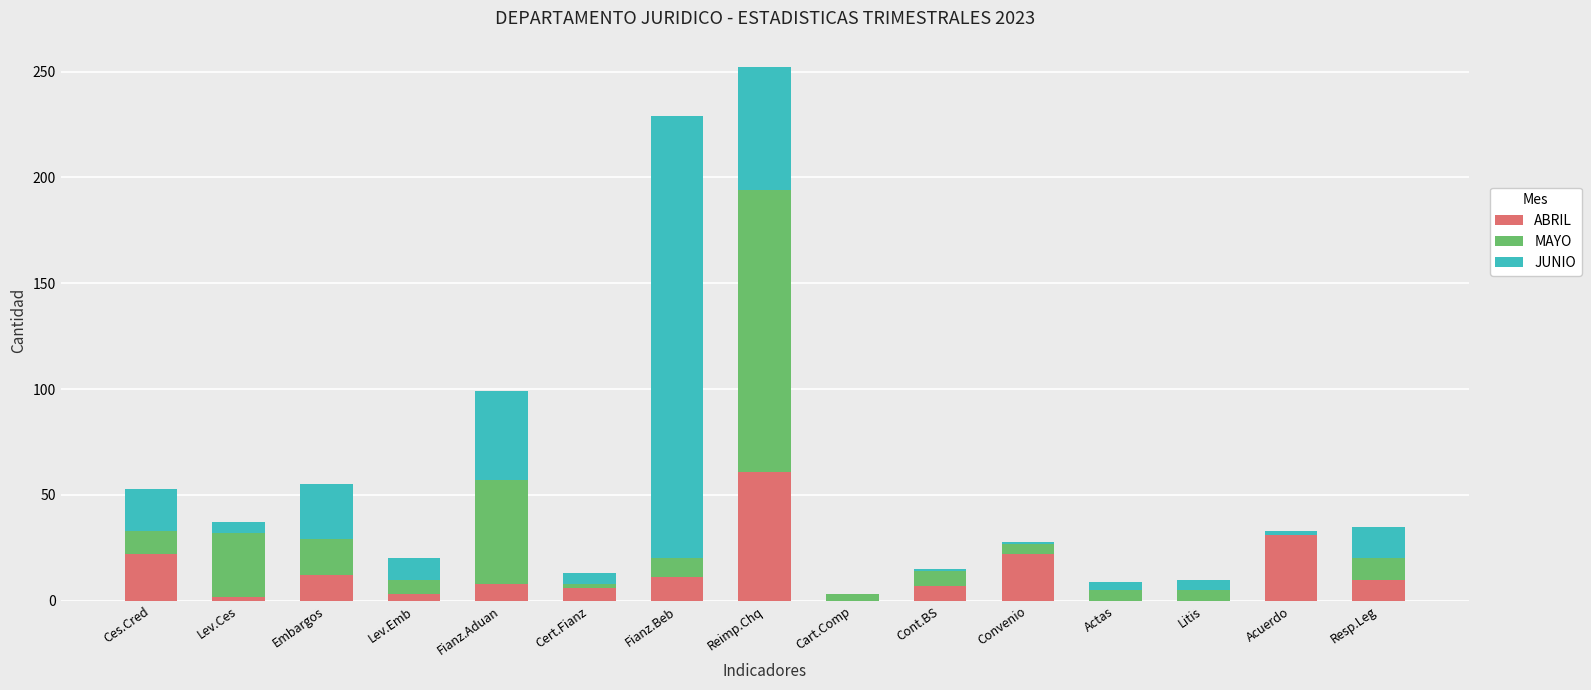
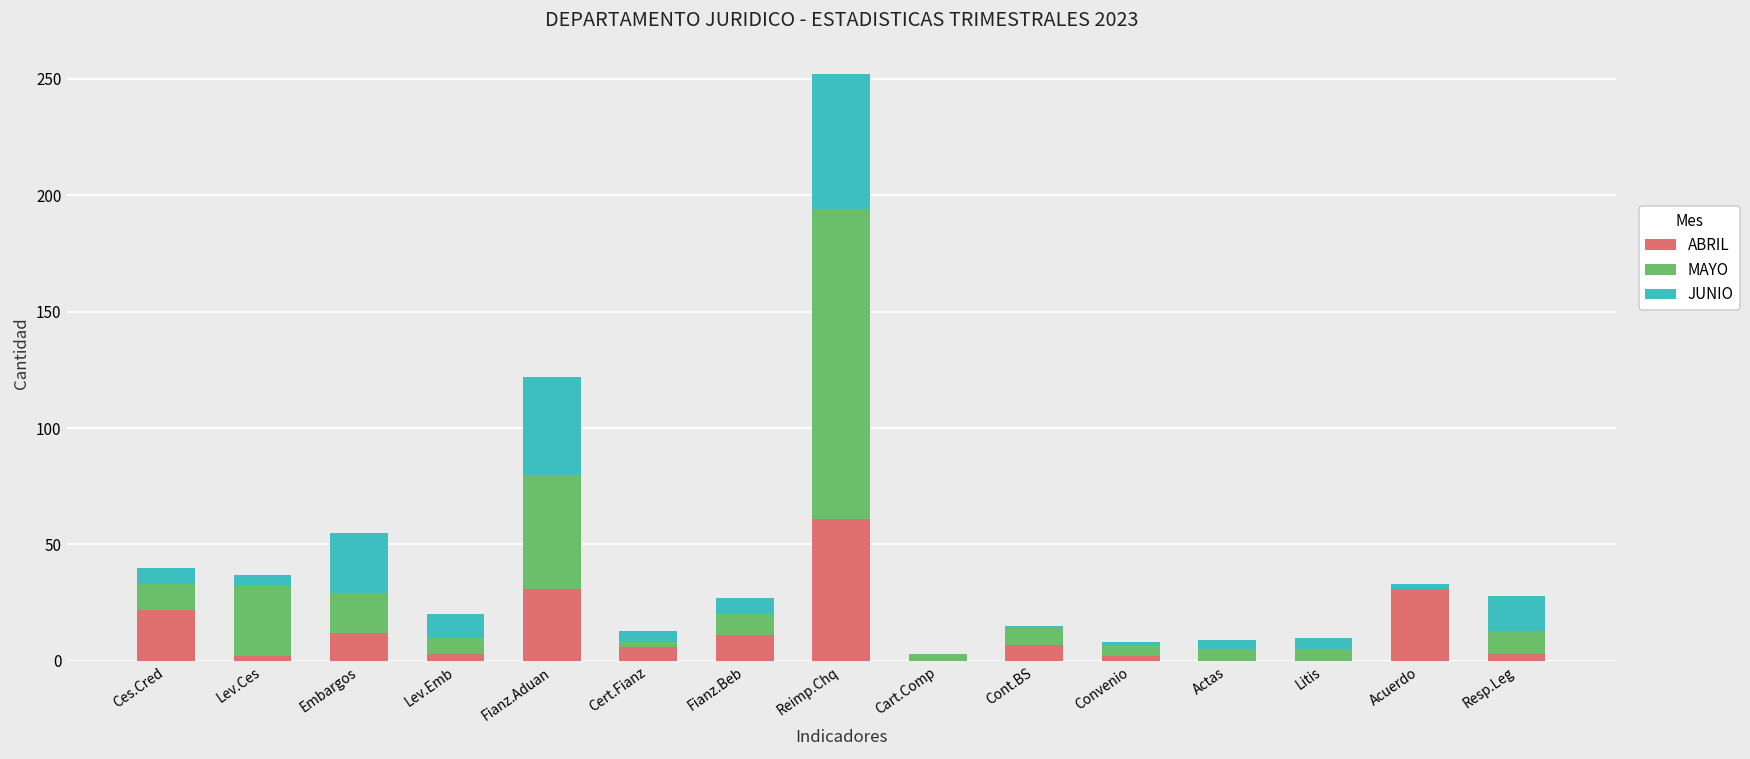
JUNIO, Ces.Cred: 20 -> 7
ABRIL, Fianz.Aduan: 8 -> 31
JUNIO, Fianz.Beb: 209 -> 7
ABRIL, Convenio: 22 -> 2
ABRIL, Resp.Leg: 10 -> 3
